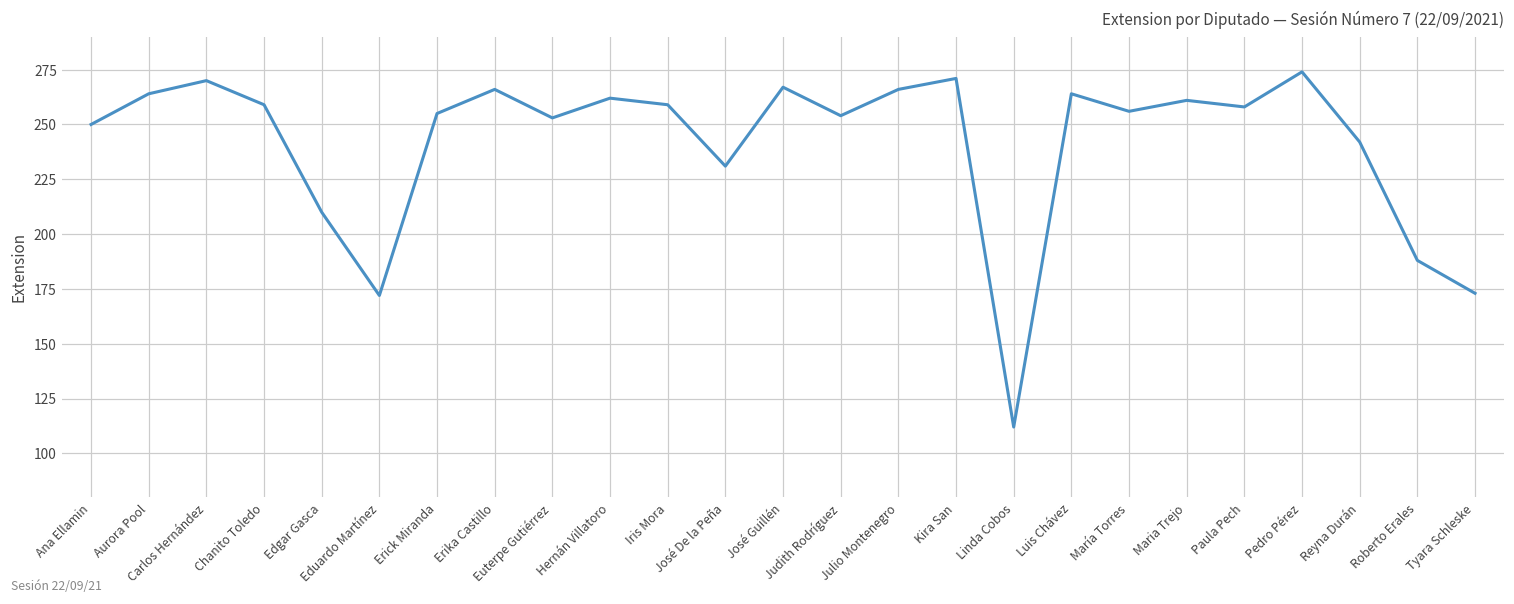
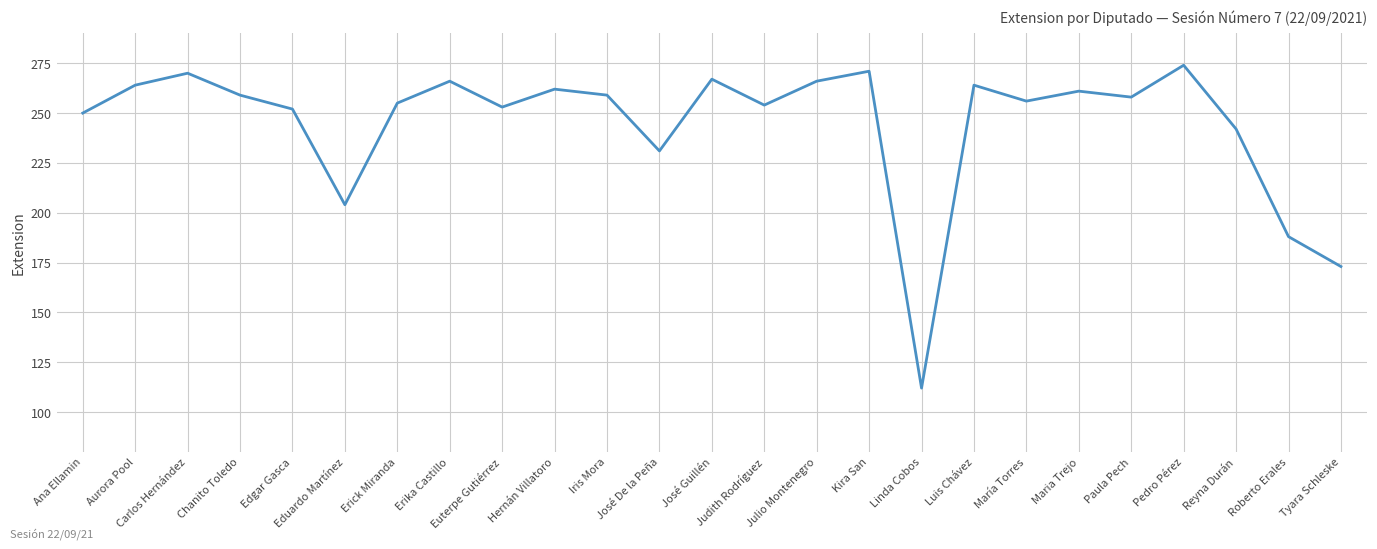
Edgar Gasca: 210 -> 252
Eduardo Martínez: 172 -> 204
